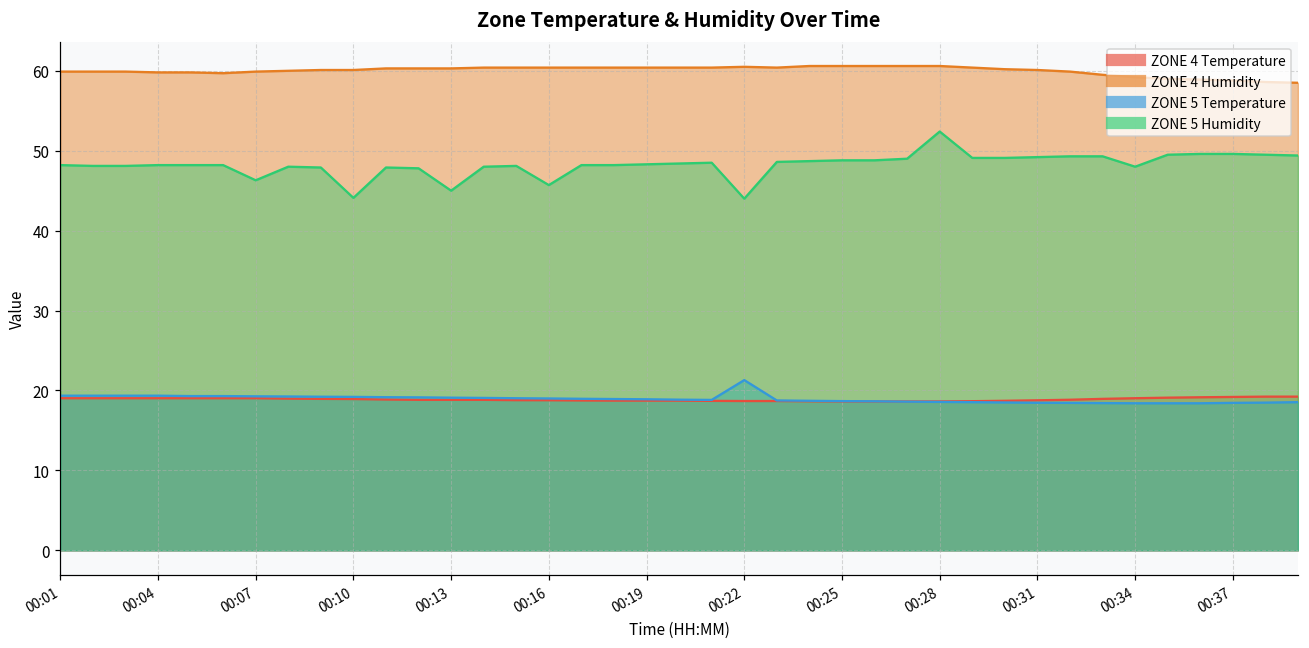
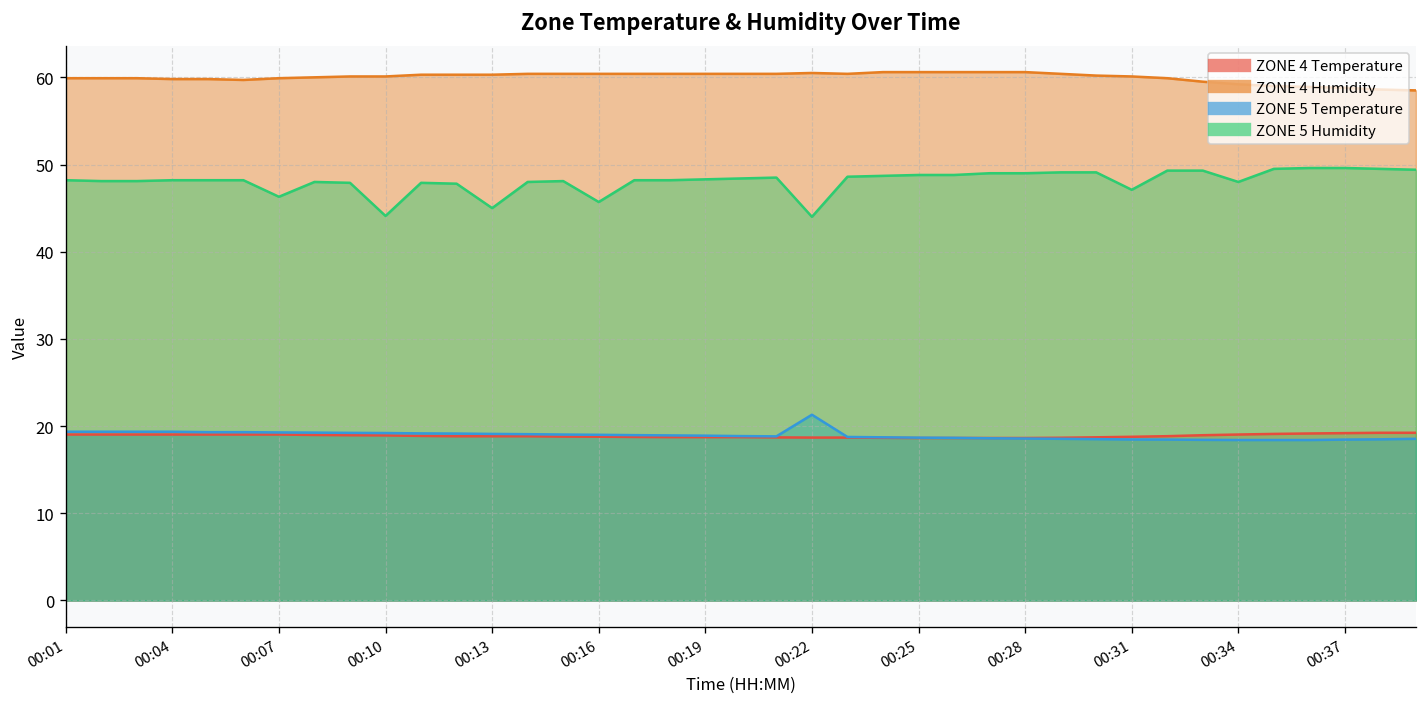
ZONE 5 Humidity, 00:28: 52 -> 49
ZONE 5 Humidity, 00:31: 49 -> 47
